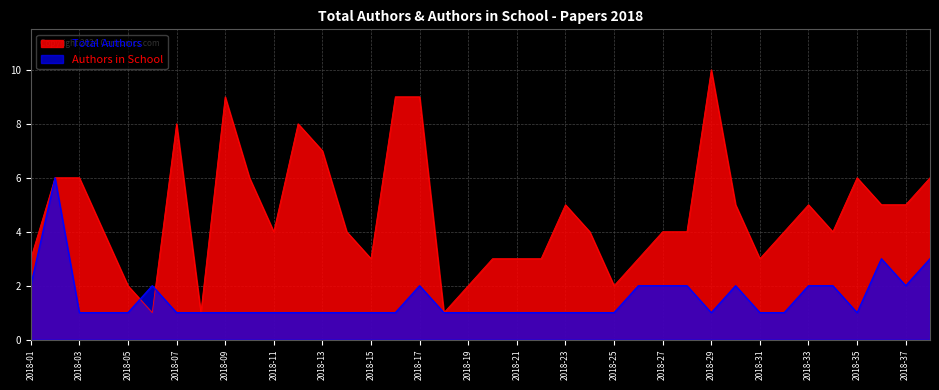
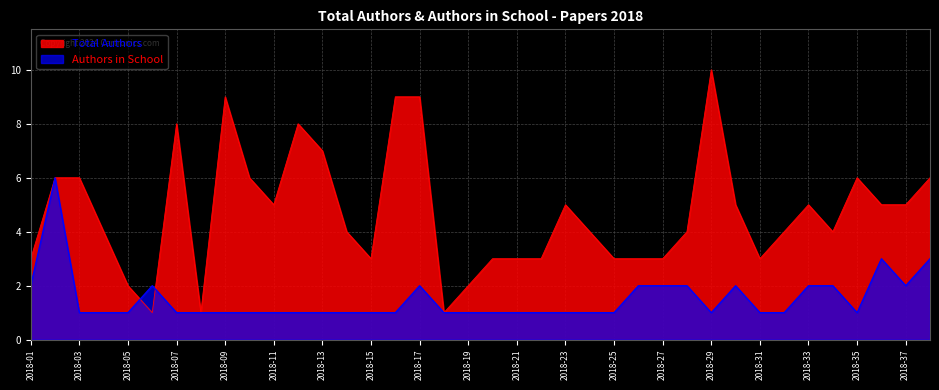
Total Authors, 2018-11: 4 -> 5
Total Authors, 2018-25: 2 -> 3
Total Authors, 2018-27: 4 -> 3
